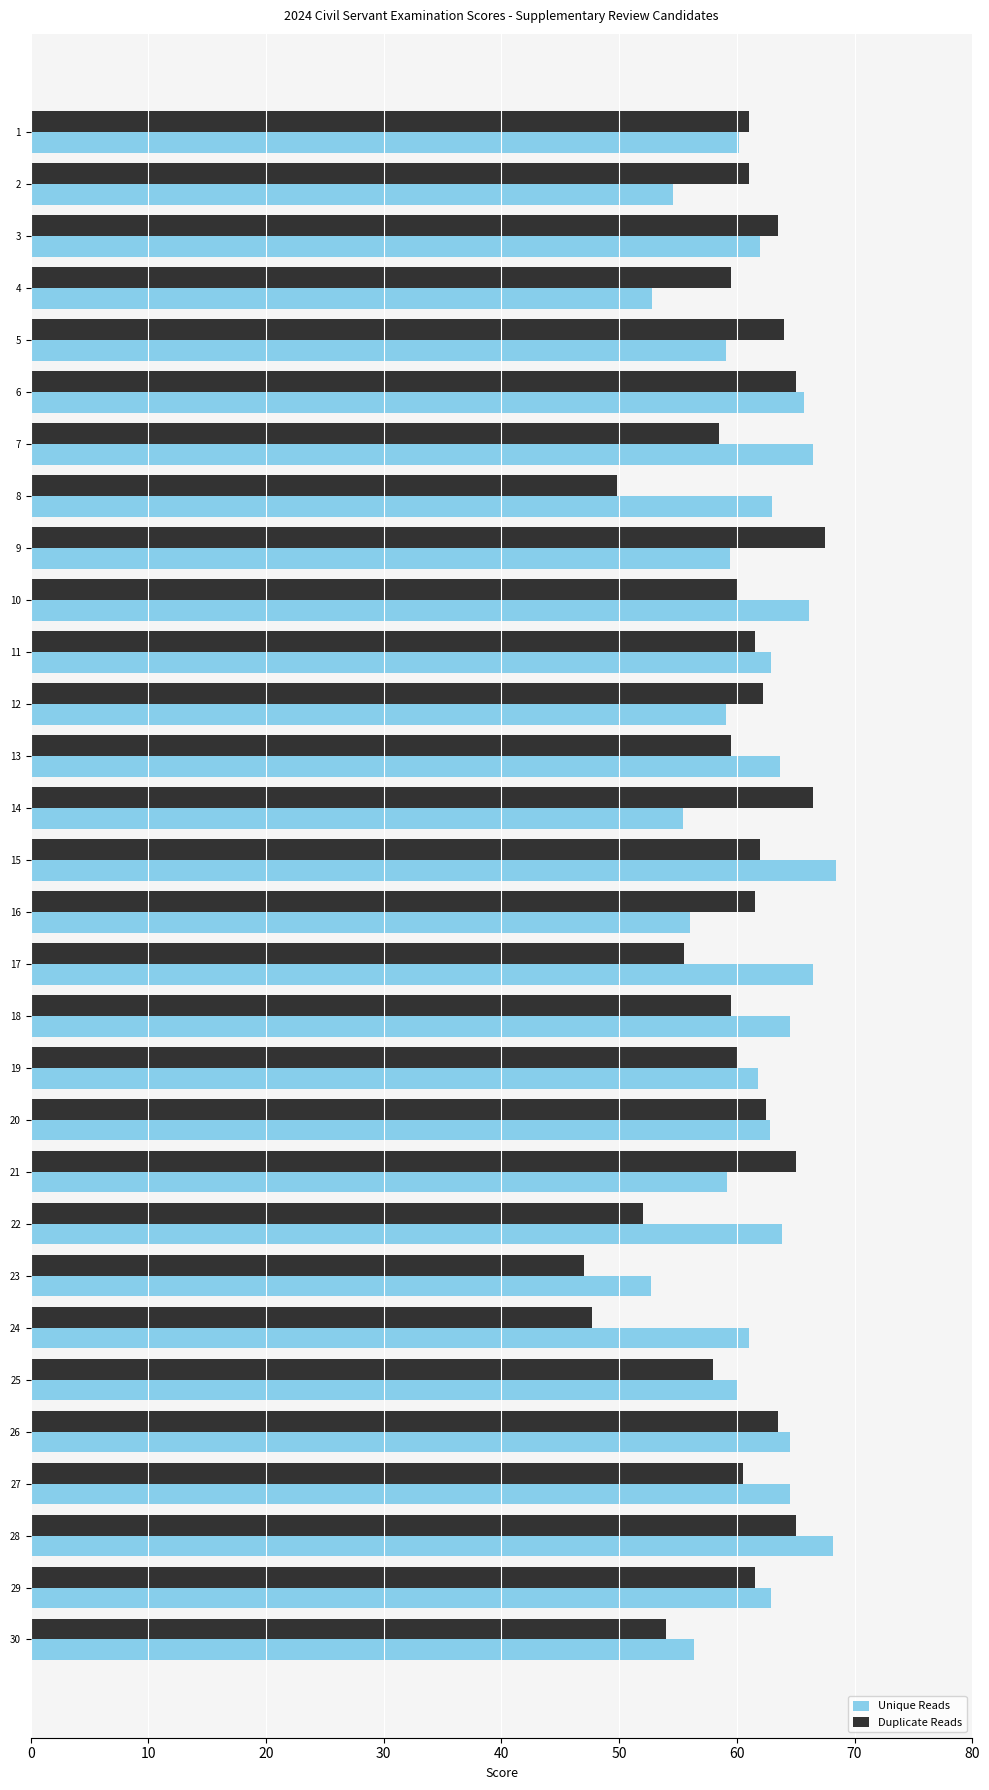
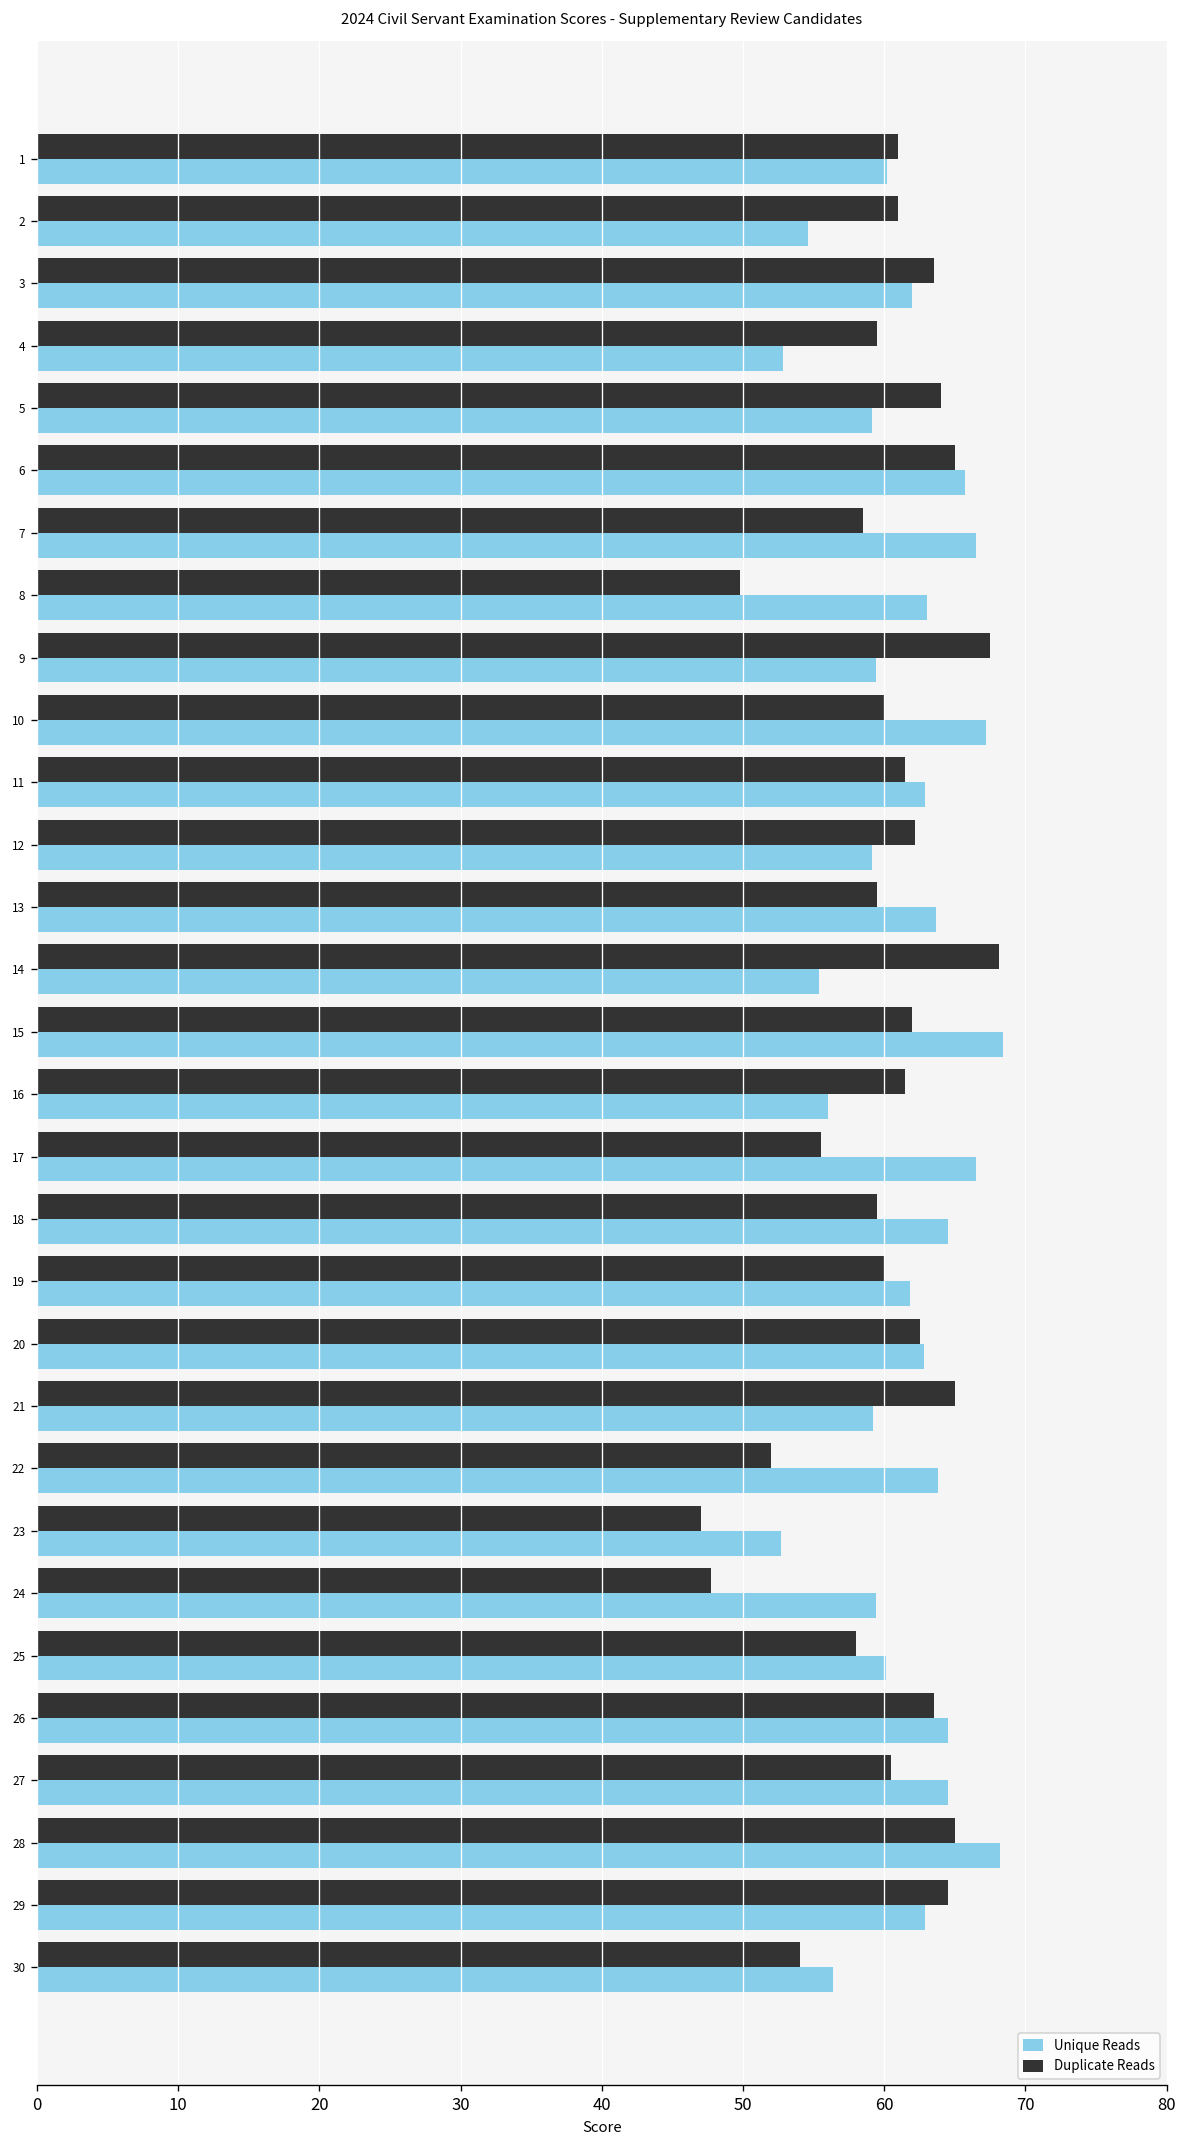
Unique Reads, 10: 66.1 -> 67.2
Duplicate Reads, 14: 66.5 -> 68.1
Unique Reads, 24: 61.0 -> 59.4
Duplicate Reads, 29: 61.5 -> 64.5
